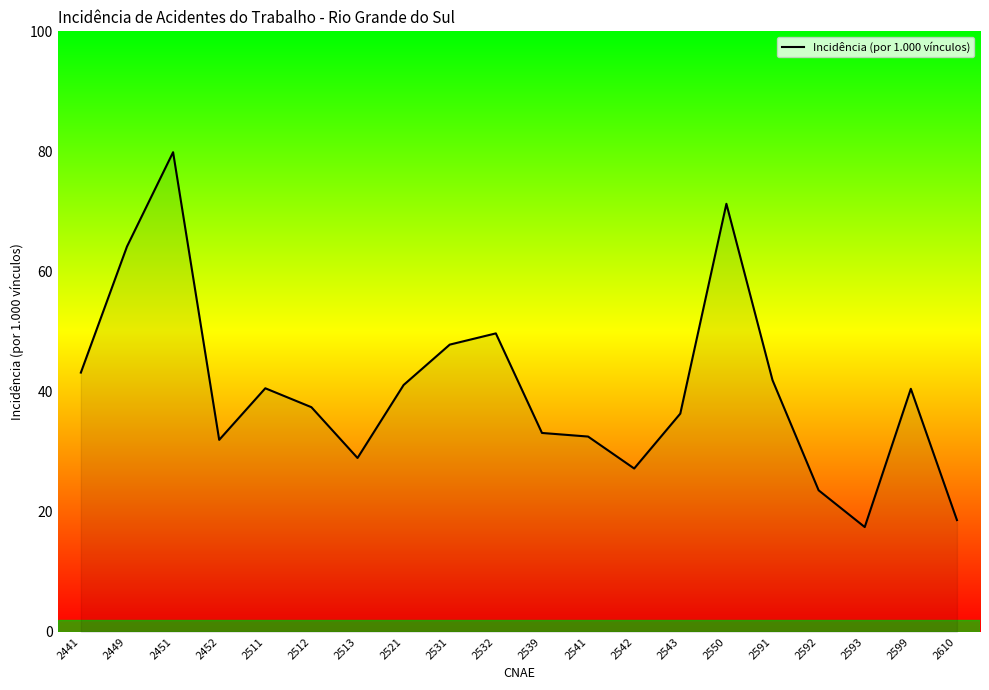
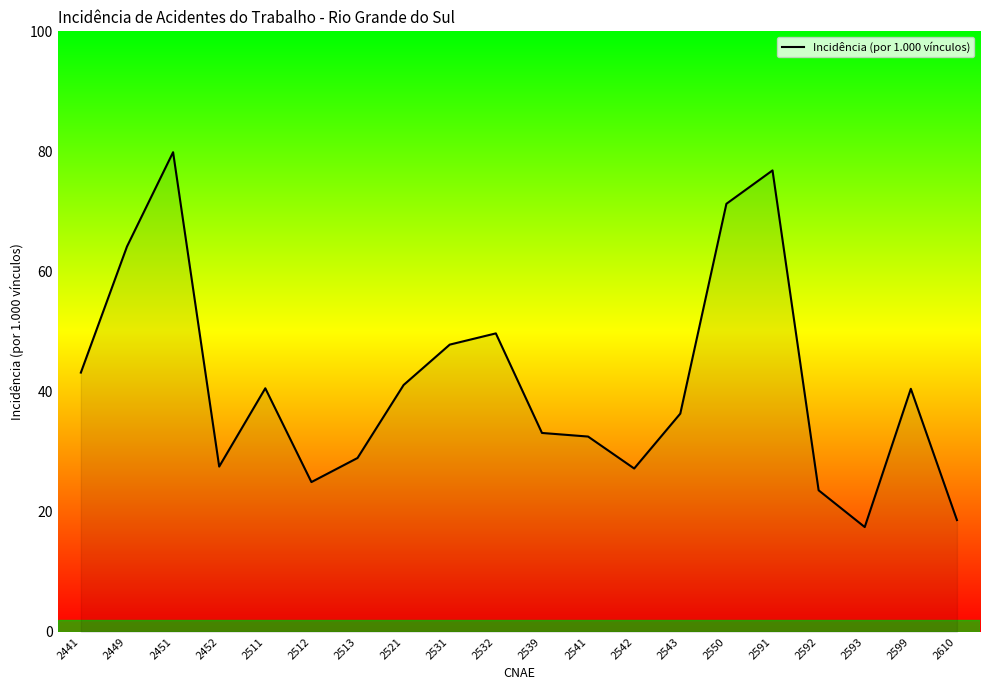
2452: 32 -> 28
2512: 37 -> 25
2591: 42 -> 77
